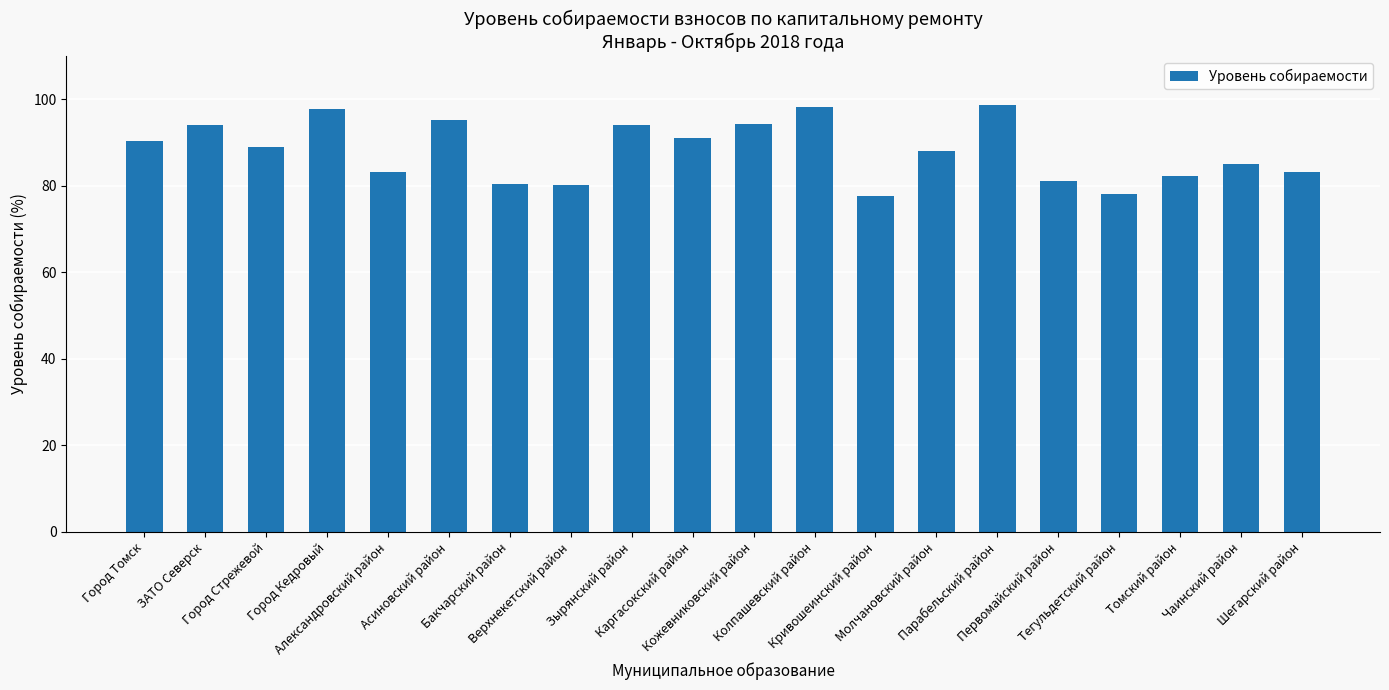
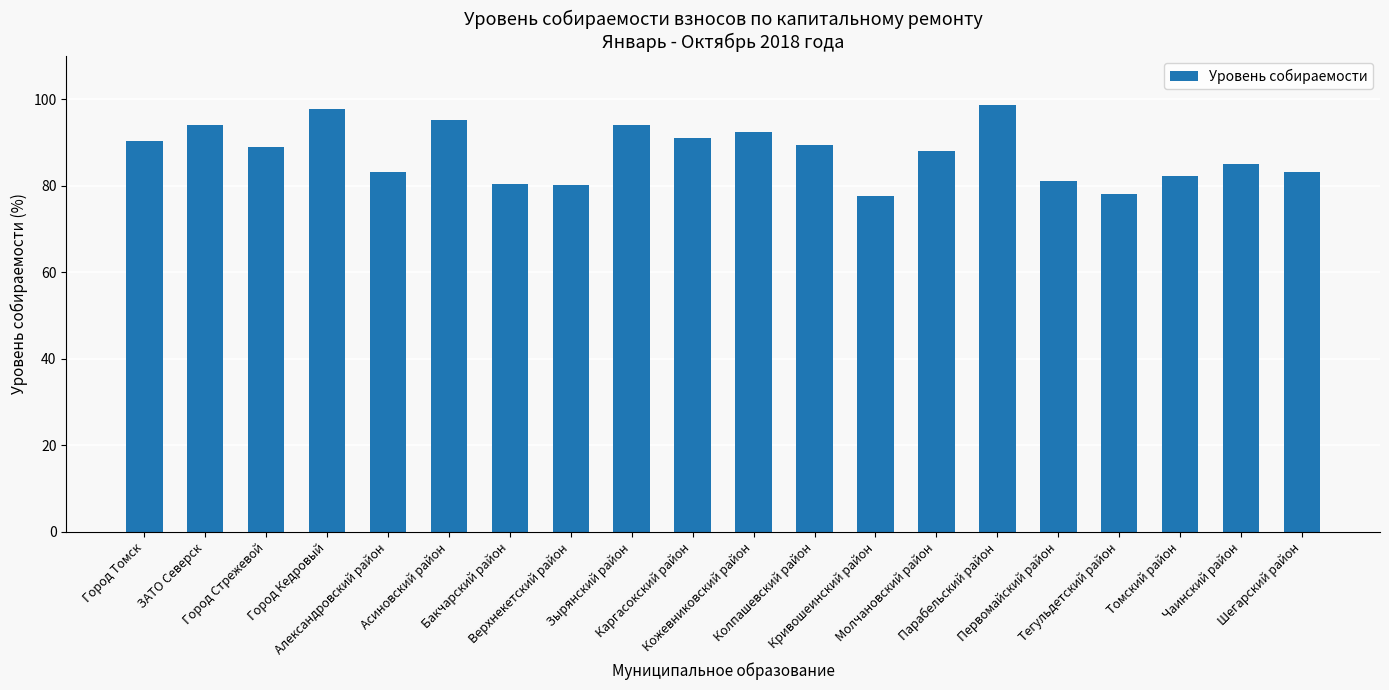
Кожевниковский район: 94 -> 92
Колпашевский район: 98 -> 89
